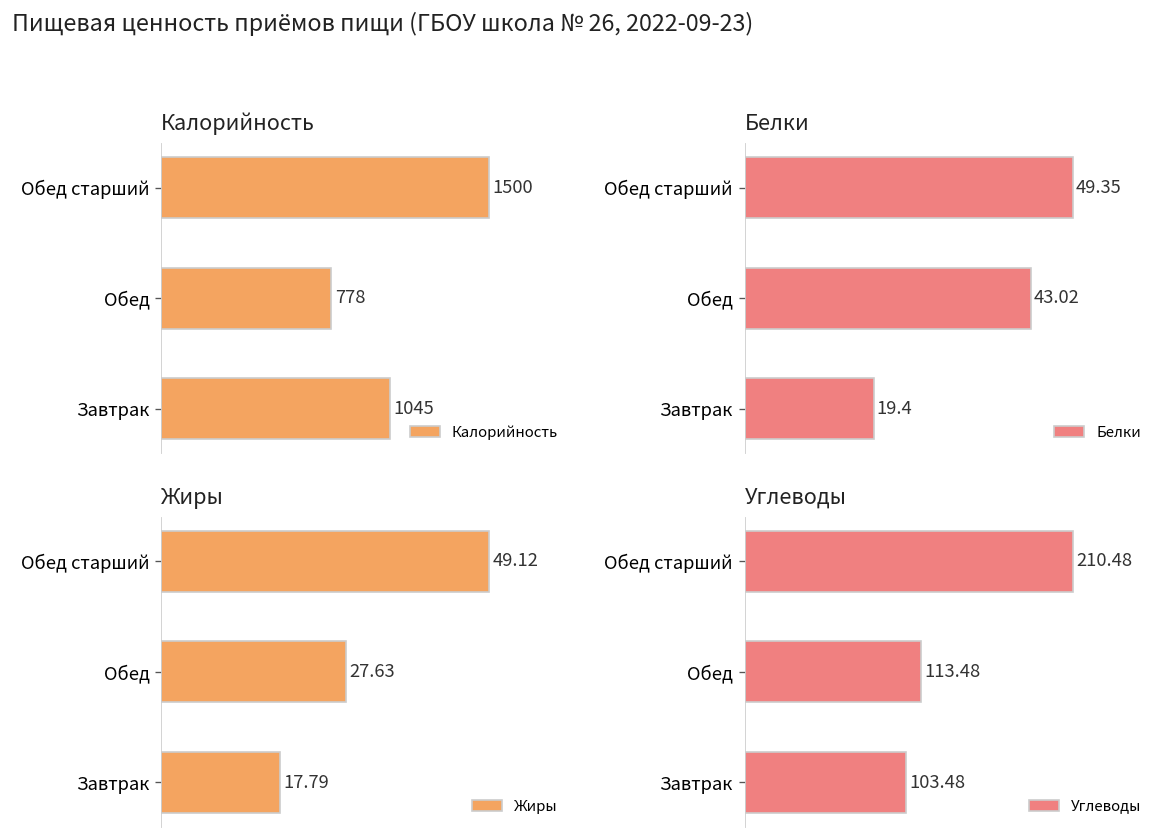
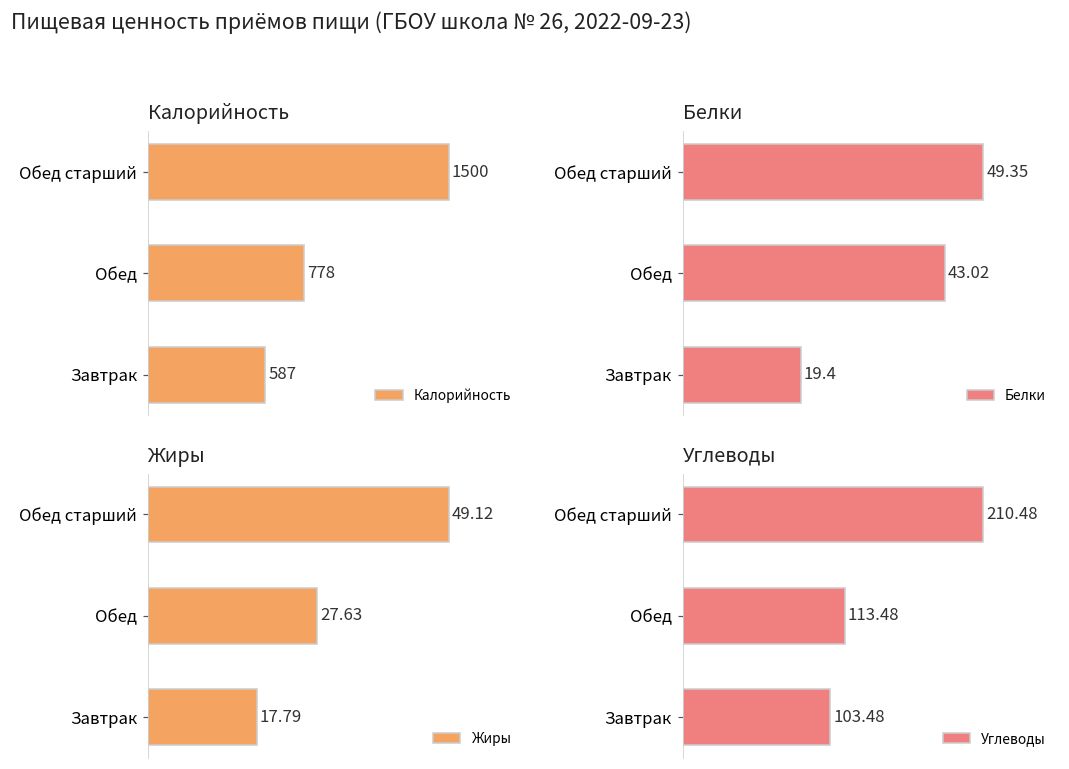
Калорийность, Завтрак: 1045 -> 587
